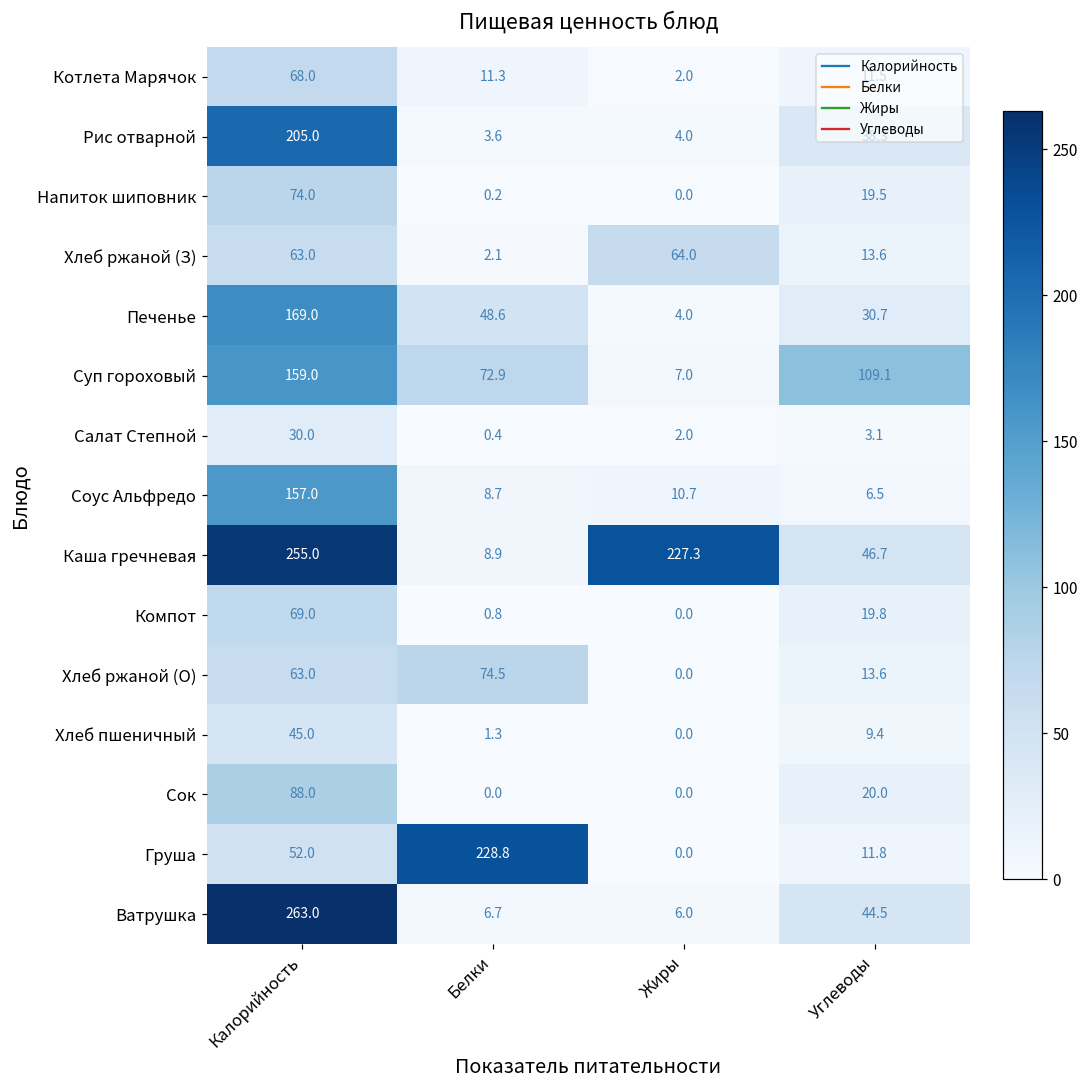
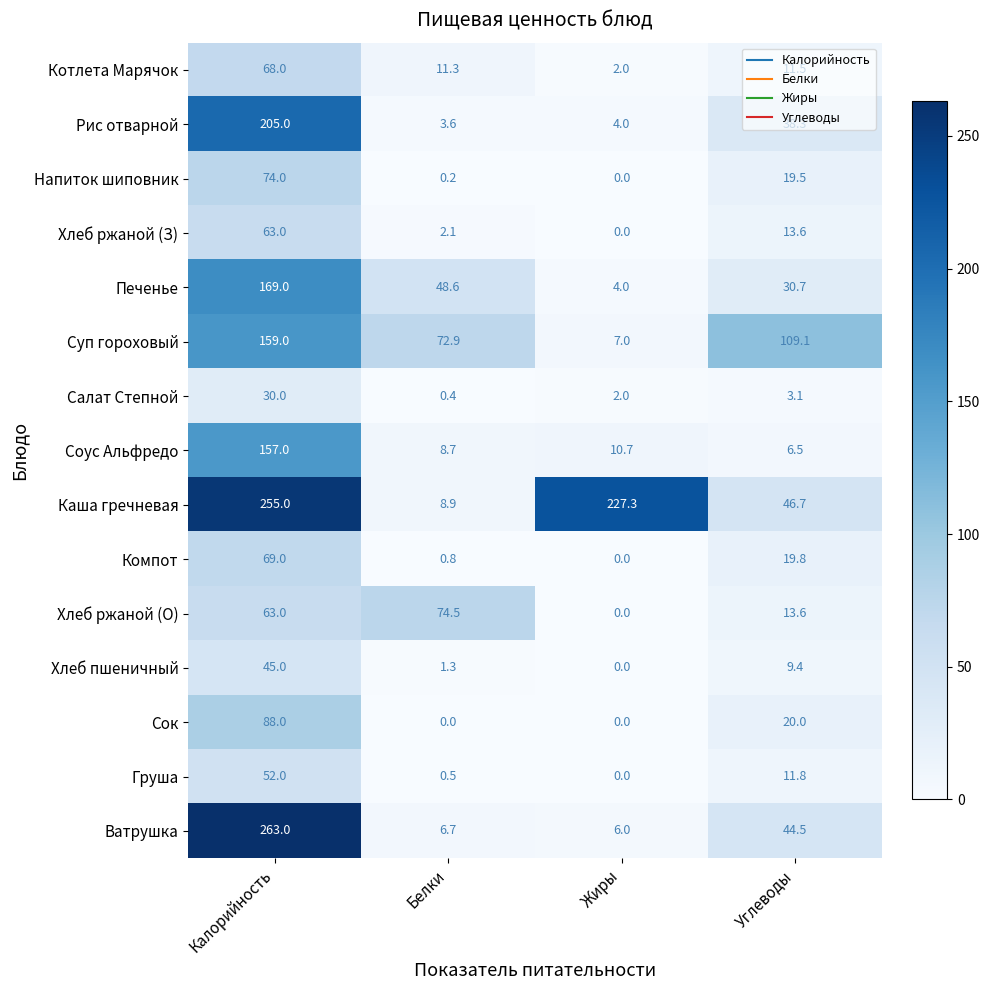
Хлеб ржаной (З), Жиры: 64.0 -> 0.0
Груша, Белки: 228.8 -> 0.5
